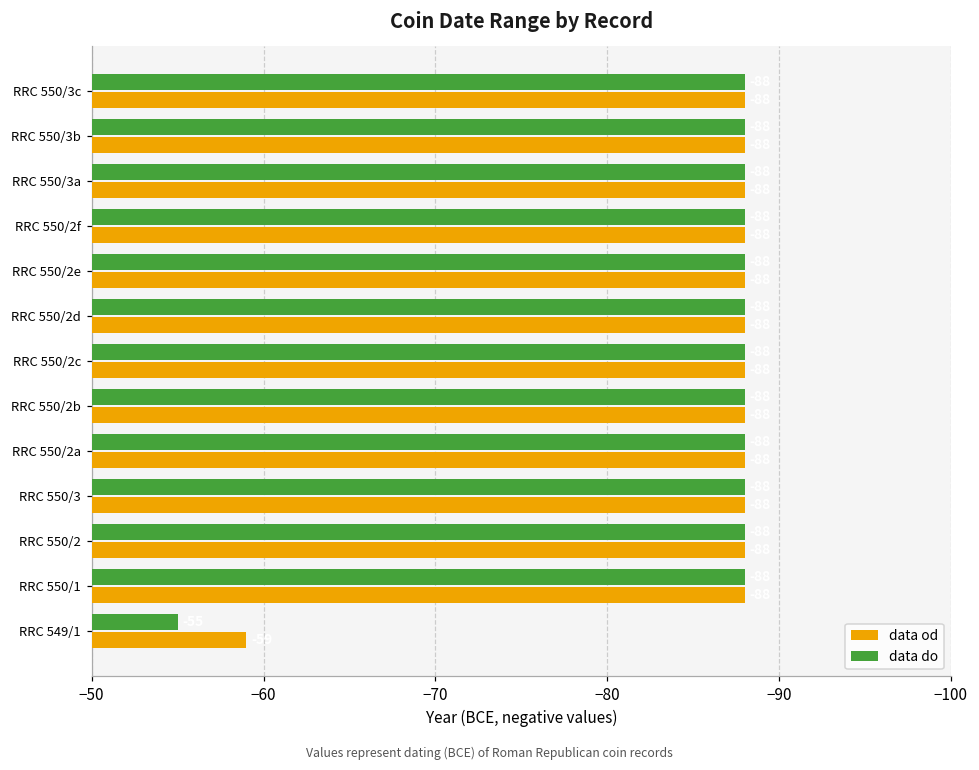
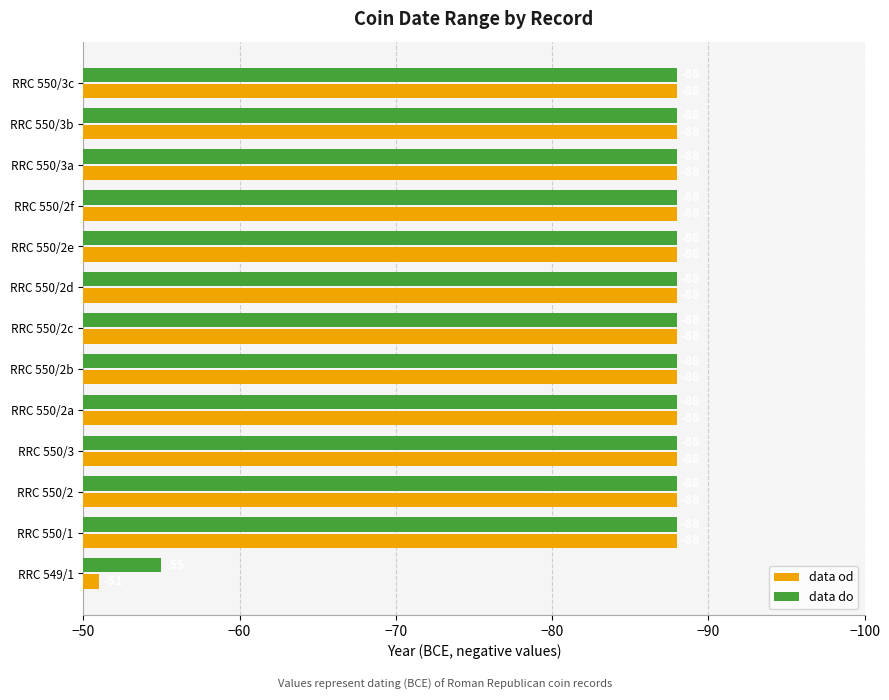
data od, RRC 549/1: -59 -> -51
